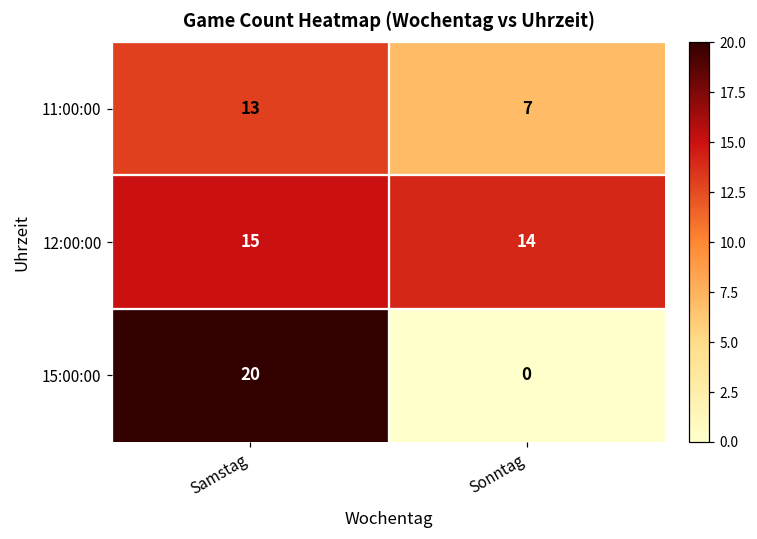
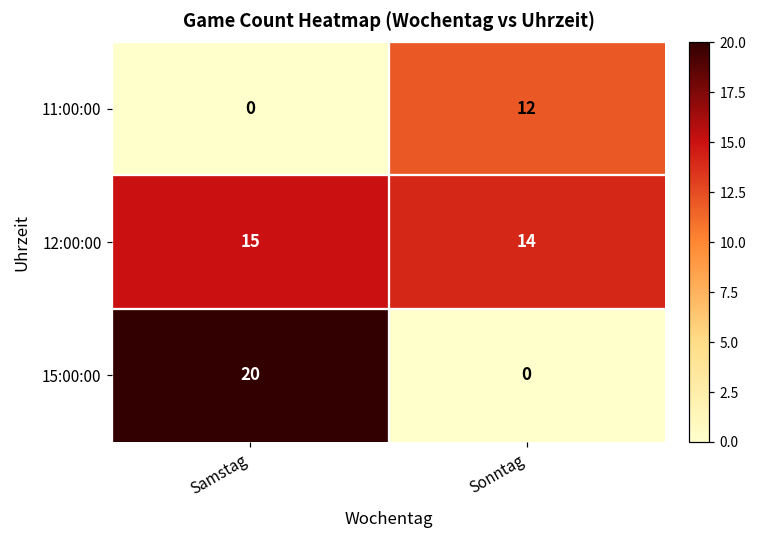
11:00:00, Samstag: 13 -> 0
11:00:00, Sonntag: 7 -> 12
